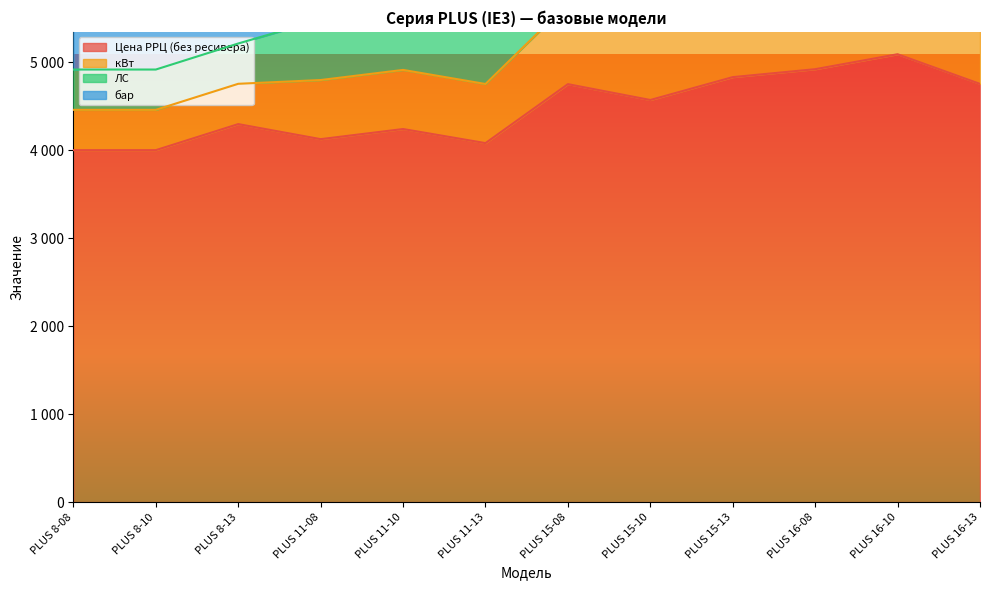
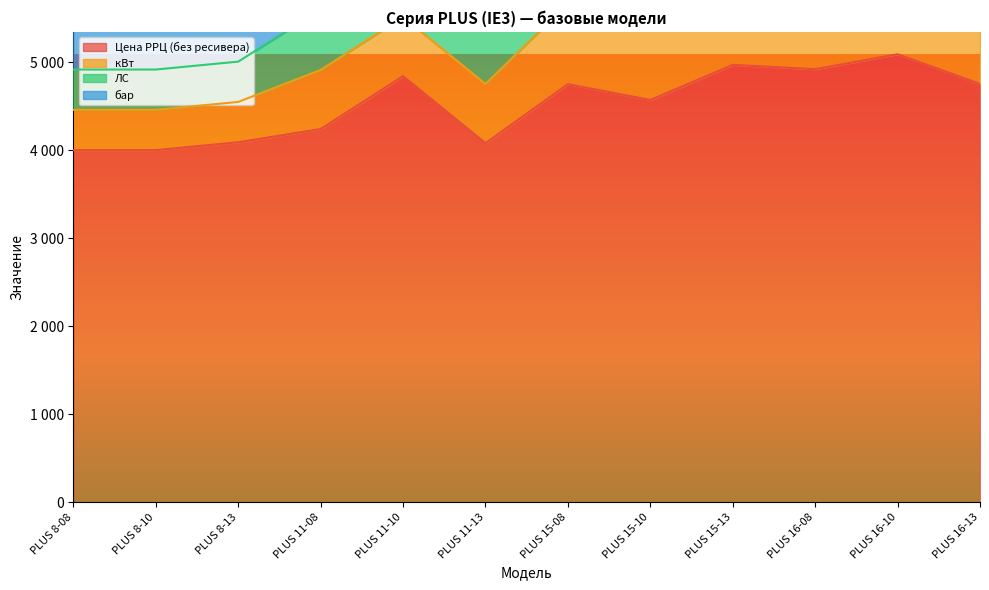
Цена РРЦ (без ресивера), PLUS 8-13: 4300 -> 4100
Цена РРЦ (без ресивера), PLUS 11-08: 4100 -> 4200
Цена РРЦ (без ресивера), PLUS 11-10: 4200 -> 4800
Цена РРЦ (без ресивера), PLUS 15-13: 4800 -> 5000
